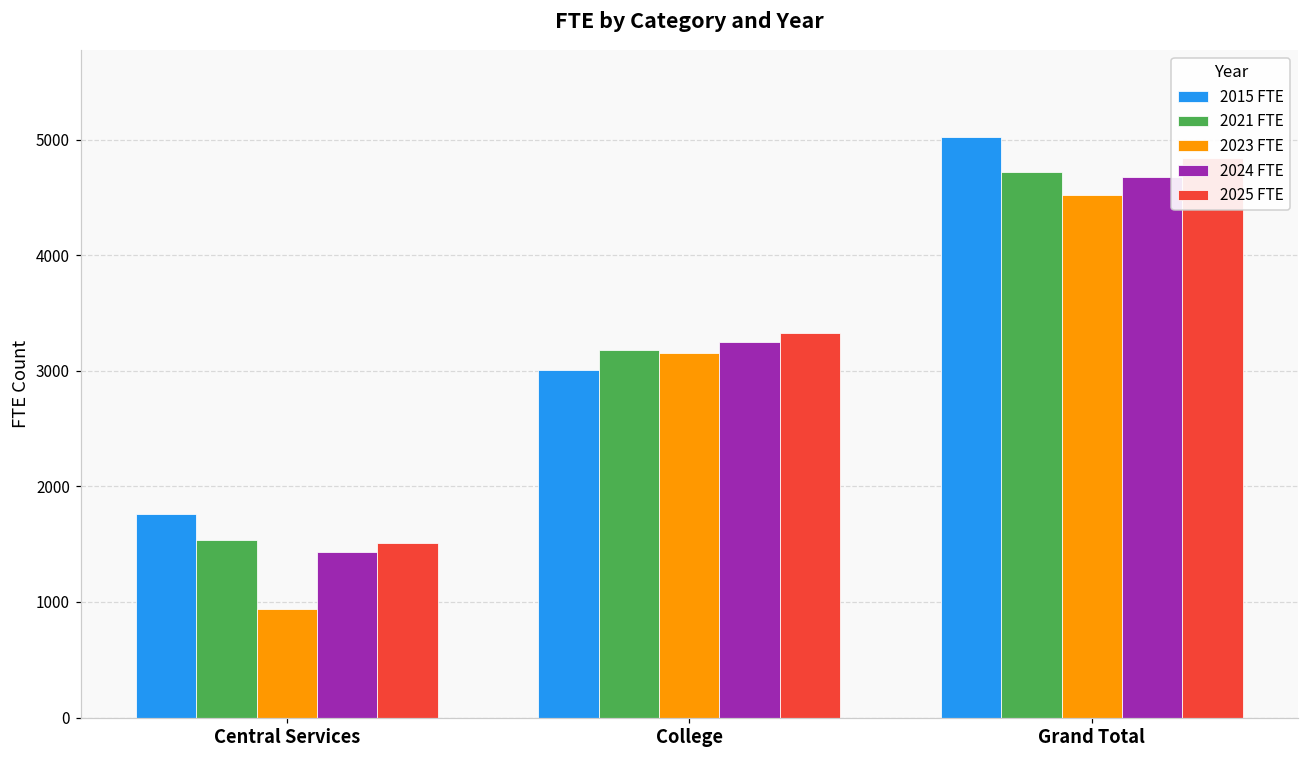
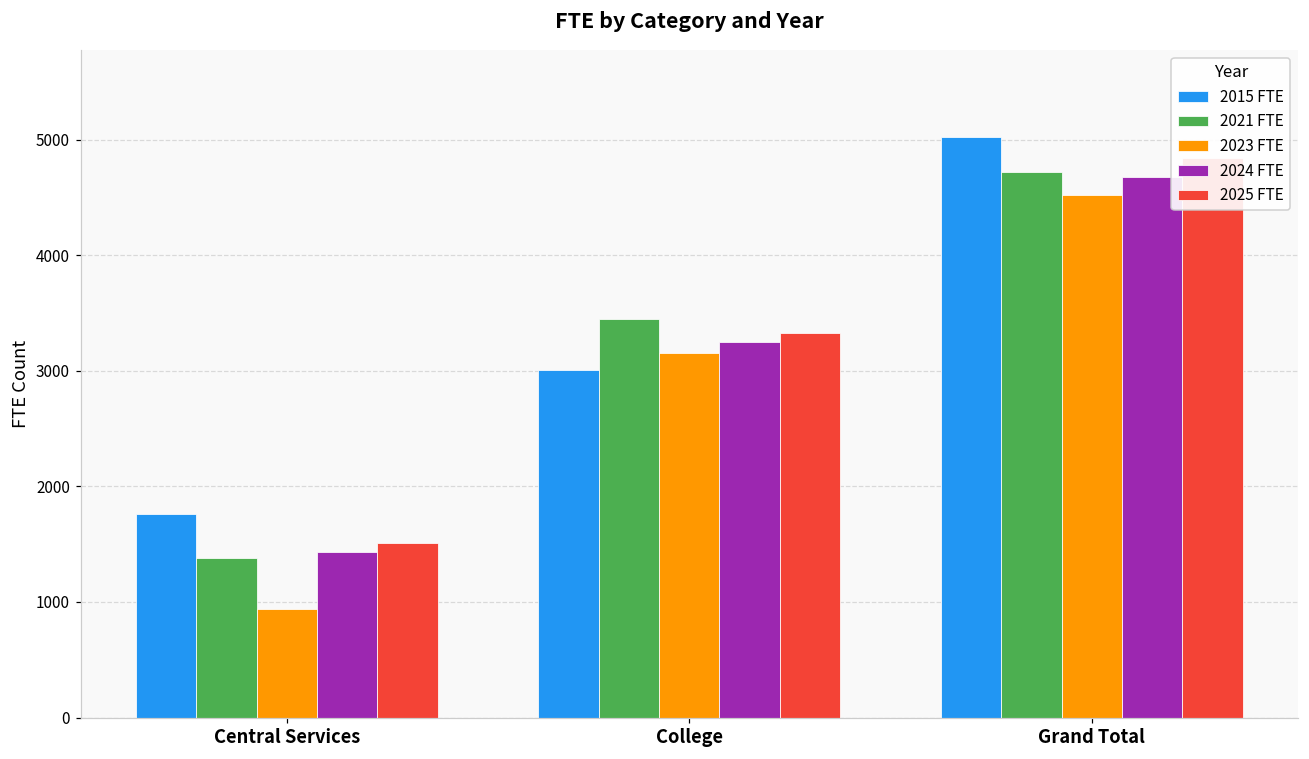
2021 FTE, Central Services: 1540 -> 1380
2021 FTE, College: 3180 -> 3450
